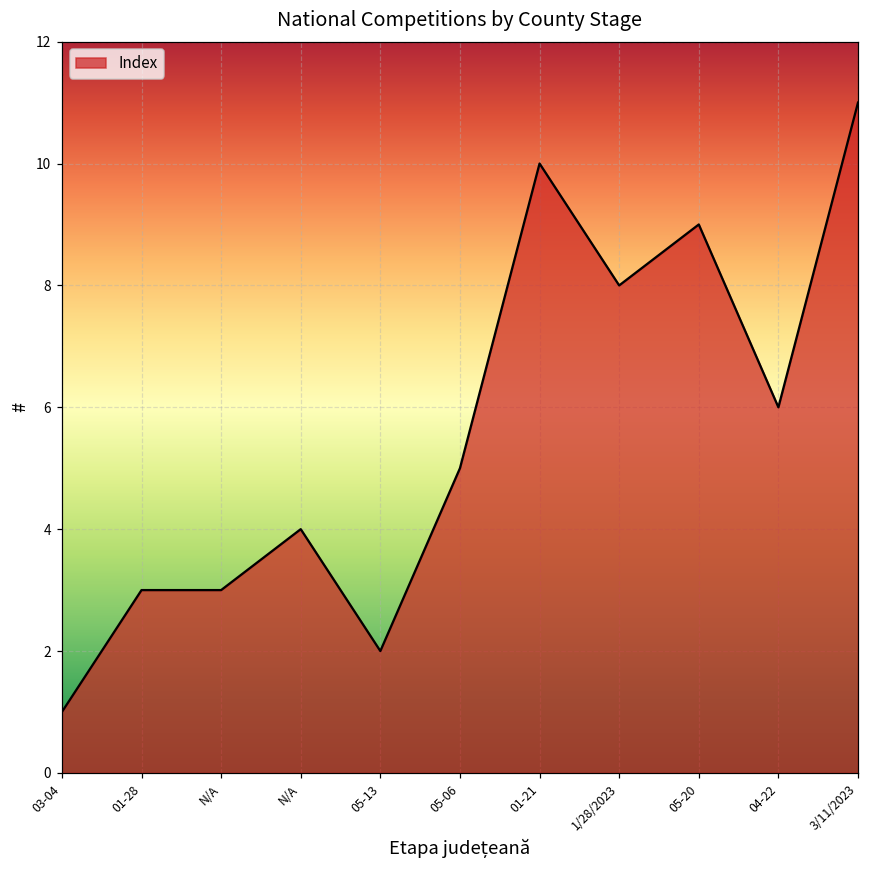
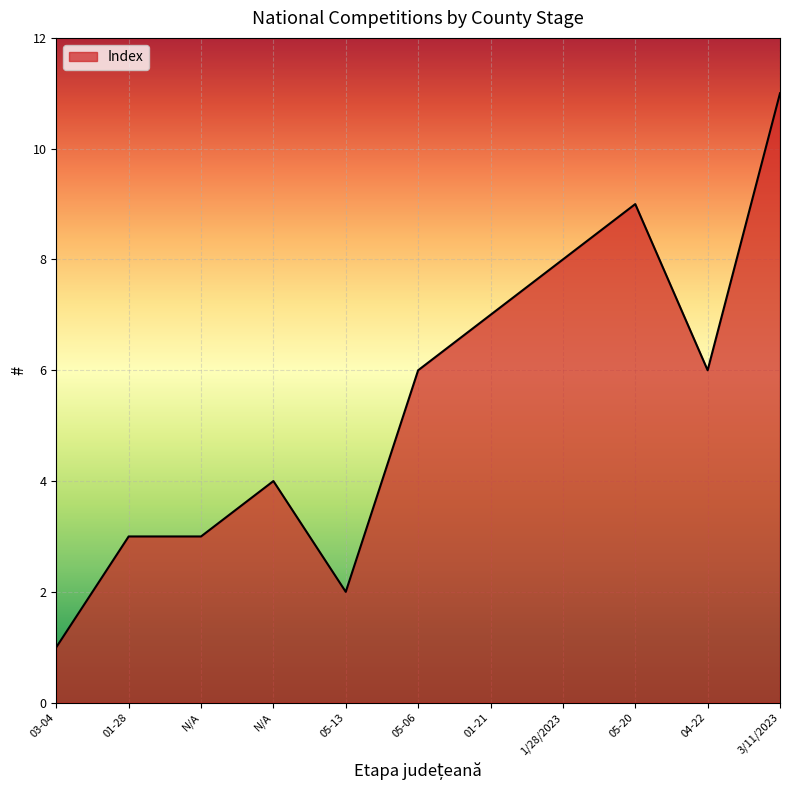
05-06: 5 -> 6
01-21: 10 -> 7
